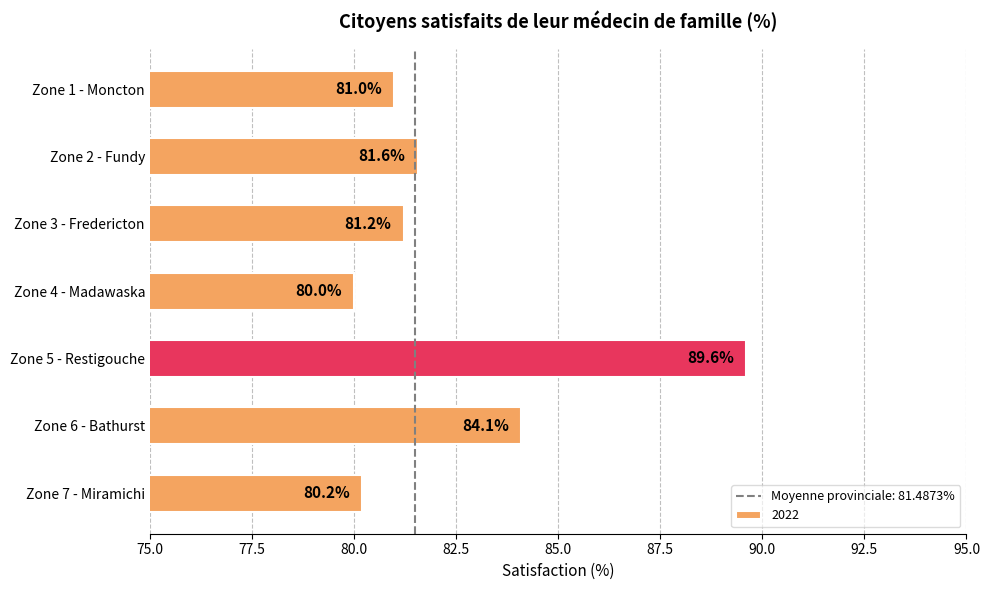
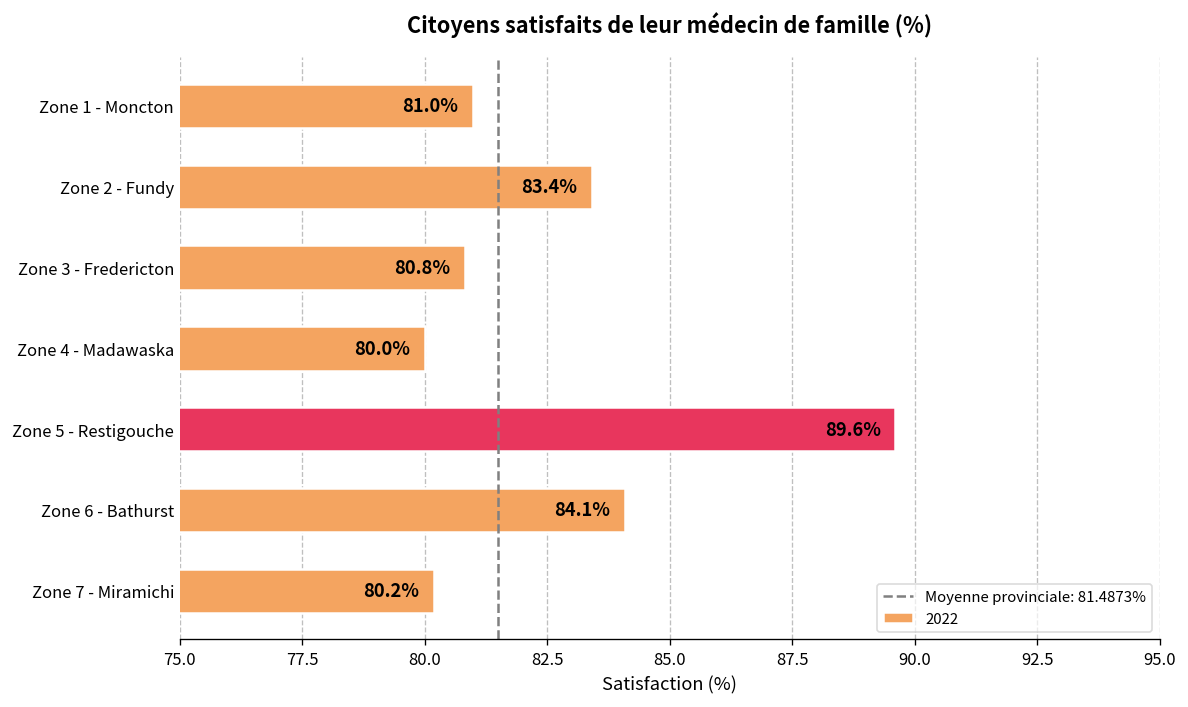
Zone 2 - Fundy: 81.6% -> 83.4%
Zone 3 - Fredericton: 81.2% -> 80.8%
